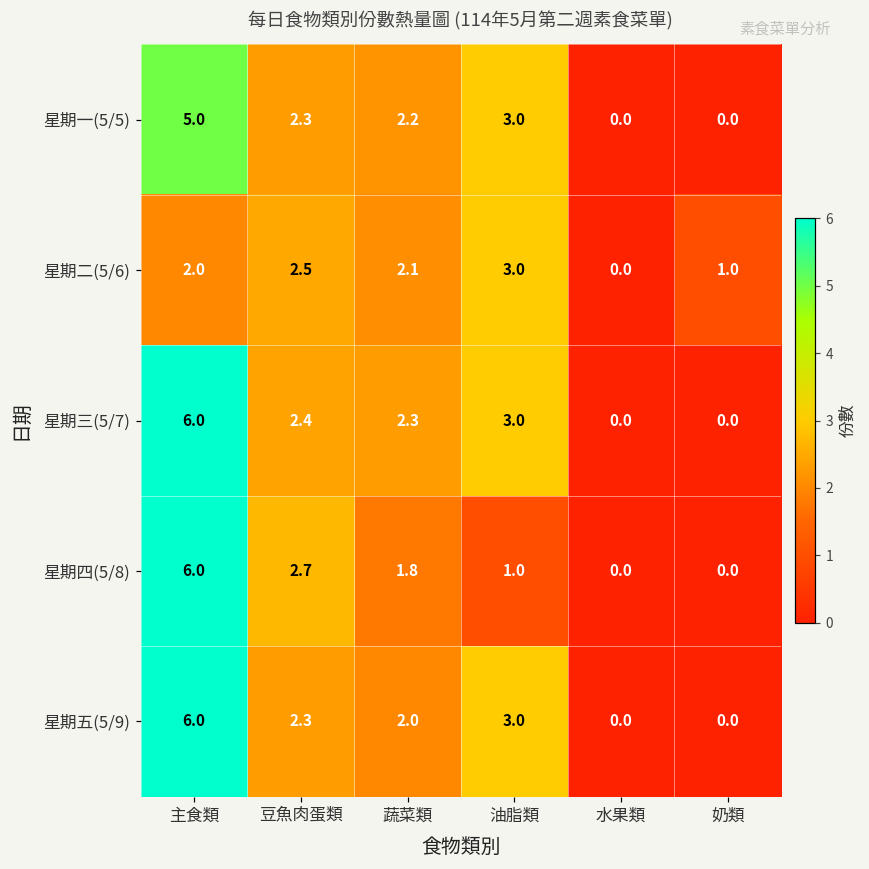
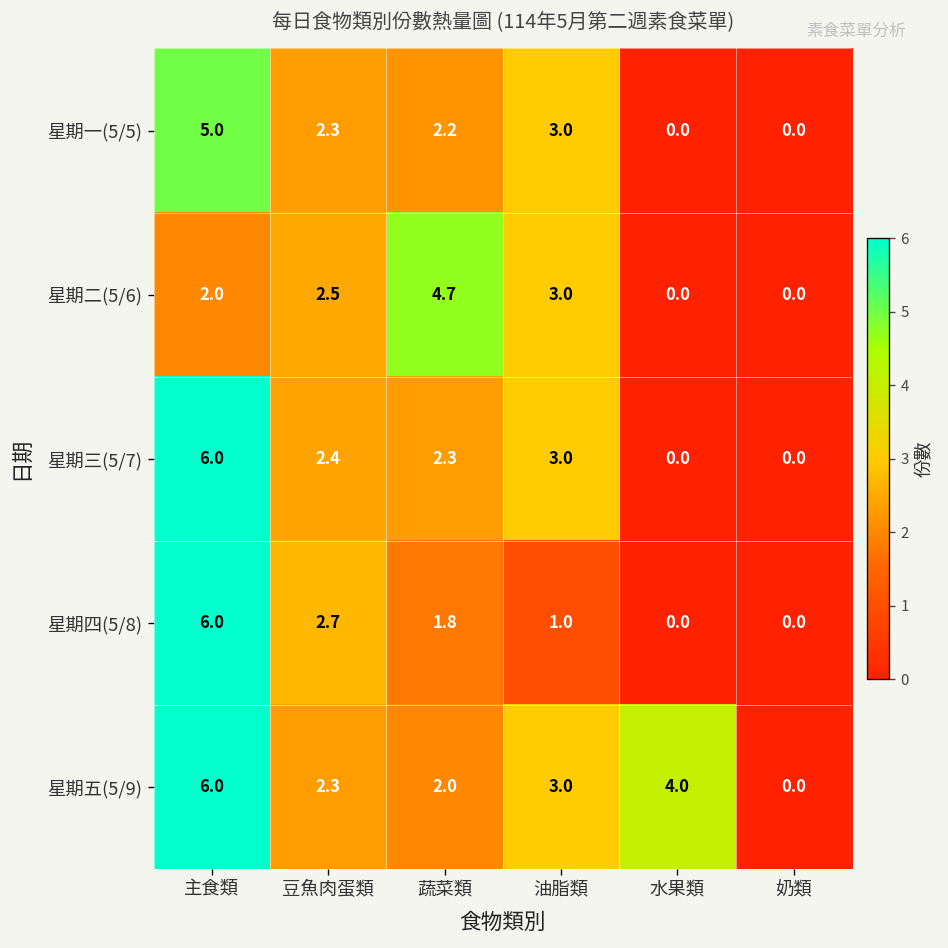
星期二(5/6), 蔬菜類: 2.1 -> 4.7
星期二(5/6), 奶類: 1.0 -> 0.0
星期五(5/9), 水果類: 0.0 -> 4.0
